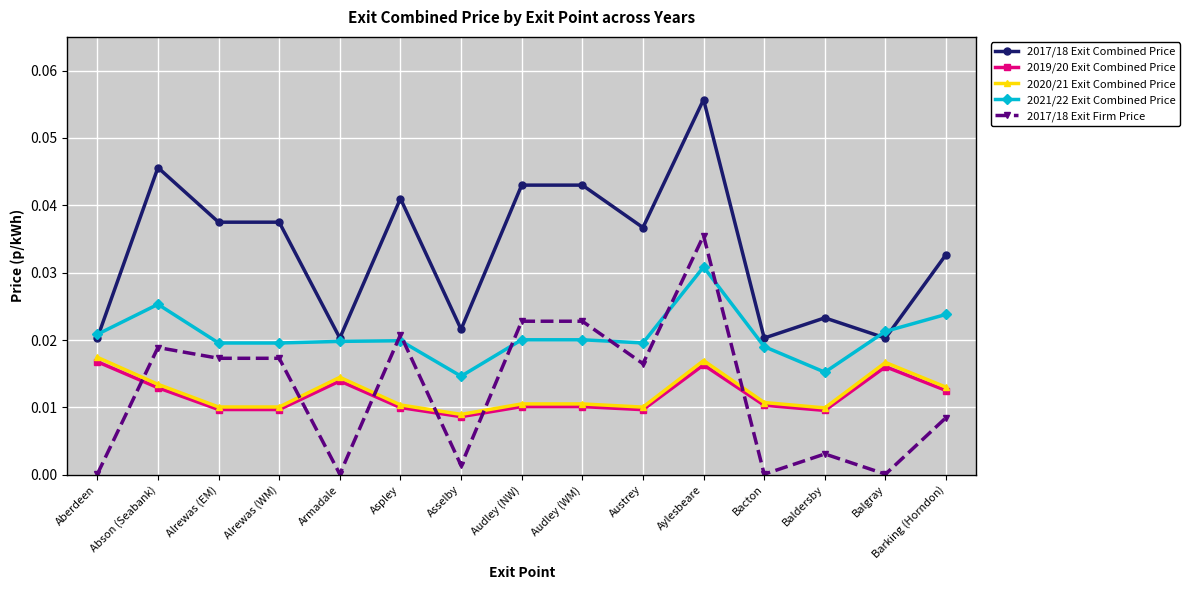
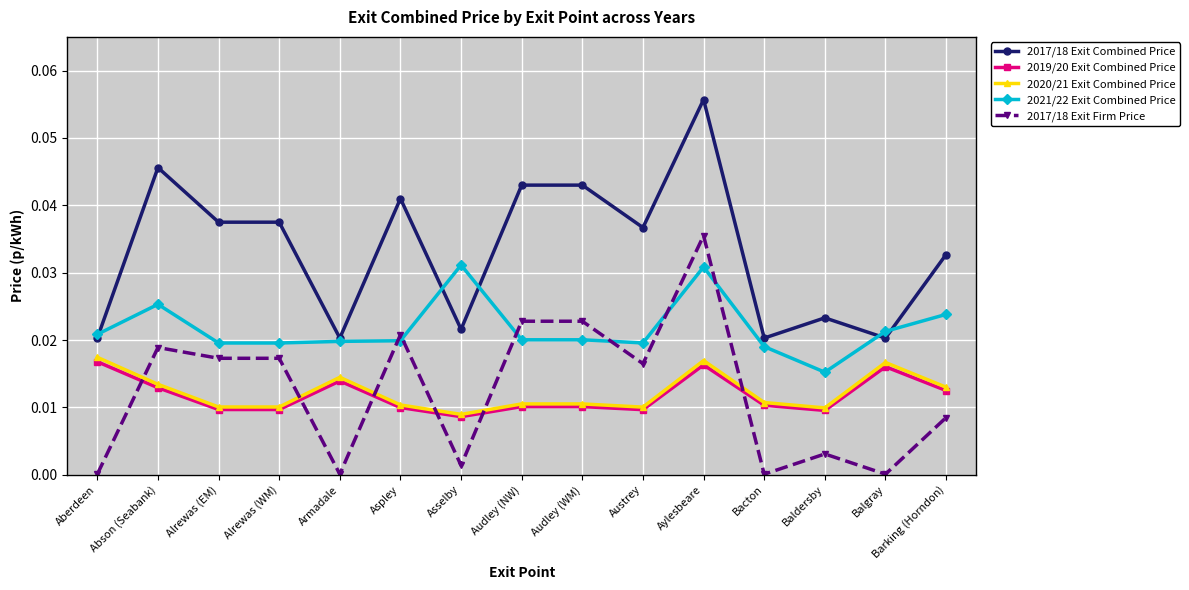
2021/22 Exit Combined Price, Asselby: 0.015 -> 0.031
